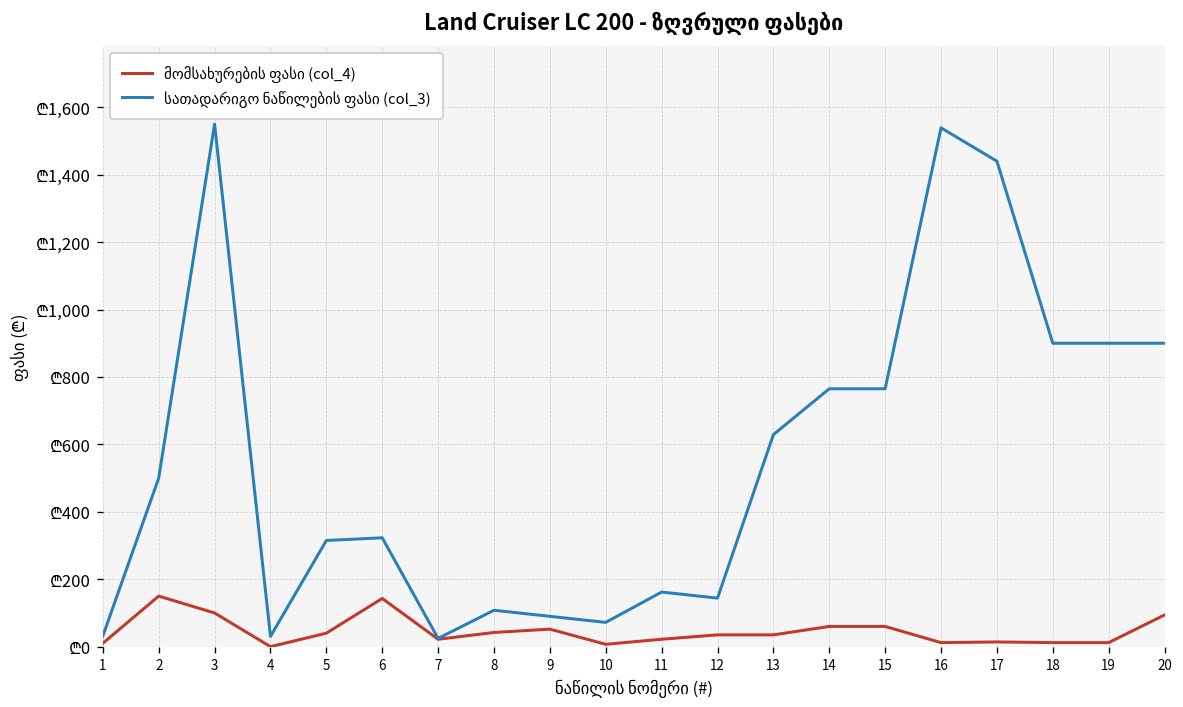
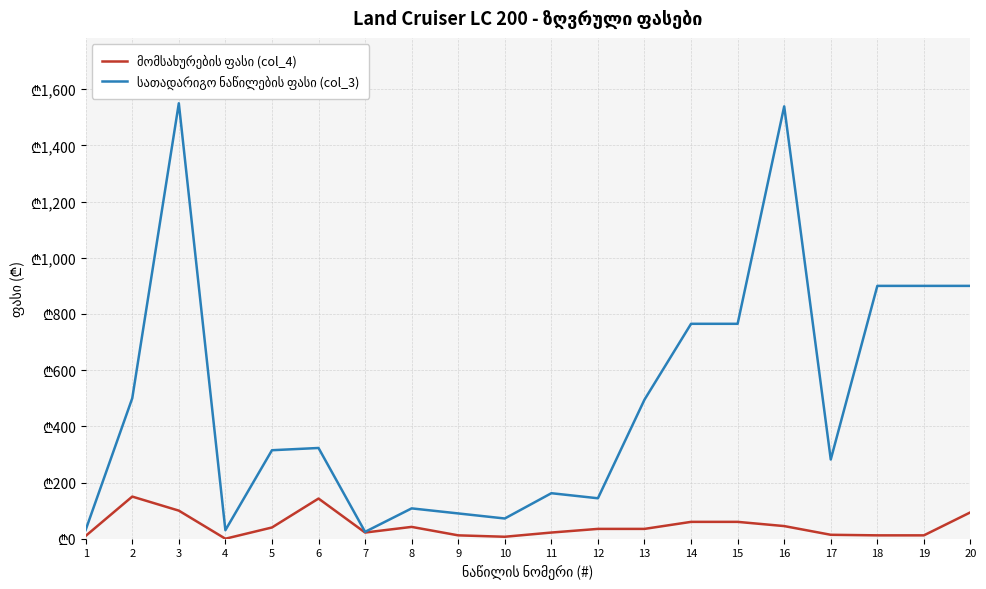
მომსახურების ფასი (col_4), 9: ₾50 -> ₾10
სათადარიგო ნაწილების ფასი (col_3), 13: ₾630 -> ₾500
მომსახურების ფასი (col_4), 16: ₾10 -> ₾50
სათადარიგო ნაწილების ფასი (col_3), 17: ₾1,440 -> ₾280
